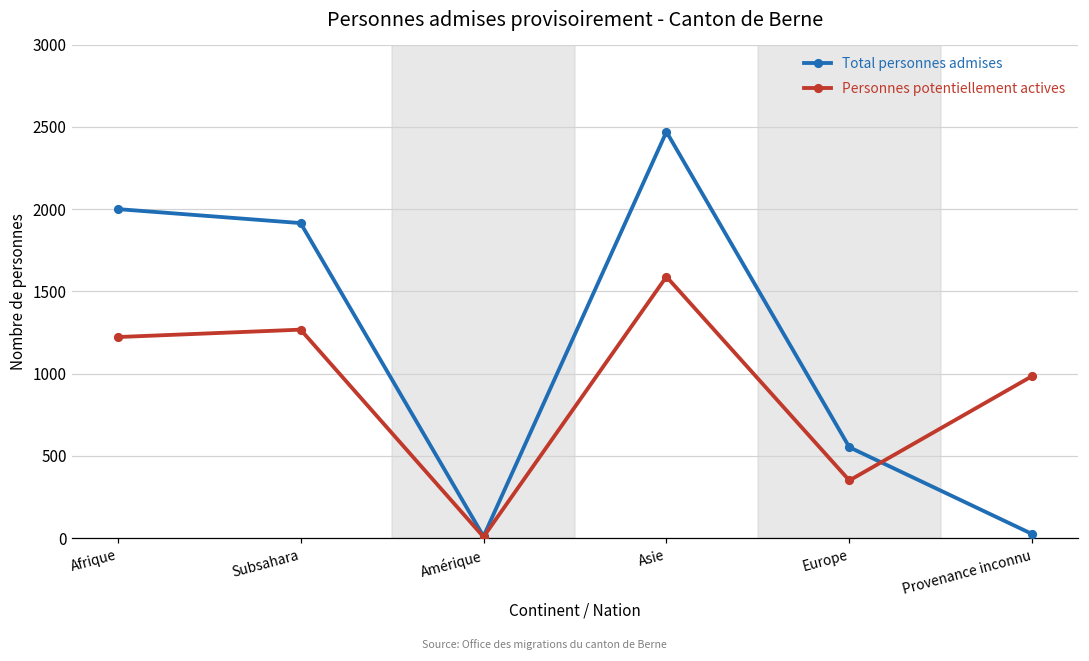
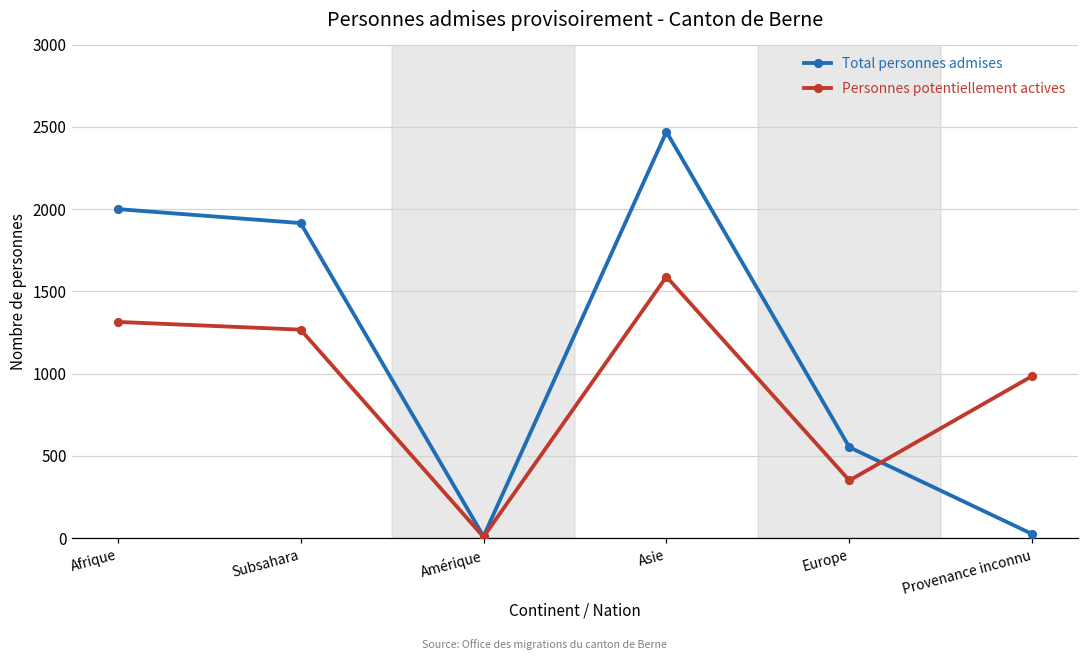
Personnes potentiellement actives, Afrique: 1220 -> 1310
